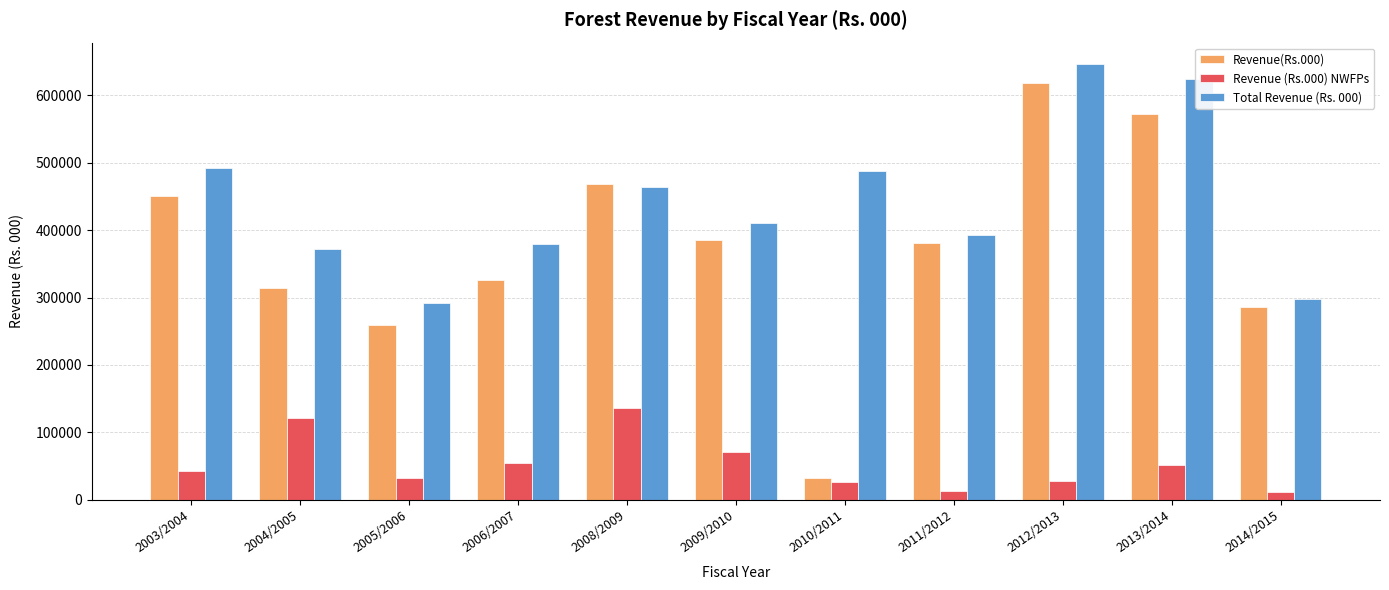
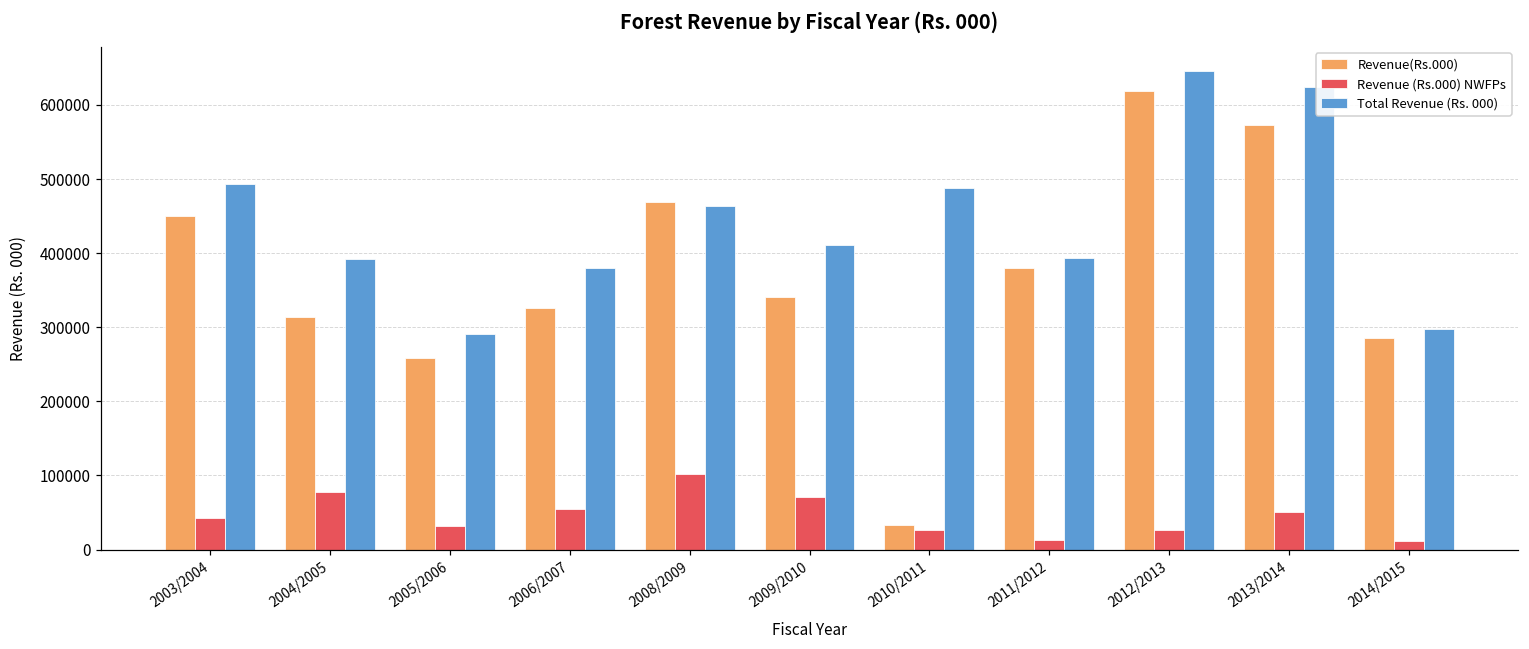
Revenue (Rs.000) NWFPs, 2004/2005: 120000 -> 80000
Total Revenue (Rs. 000), 2004/2005: 370000 -> 390000
Revenue (Rs.000) NWFPs, 2008/2009: 140000 -> 100000
Revenue(Rs.000), 2009/2010: 390000 -> 340000
